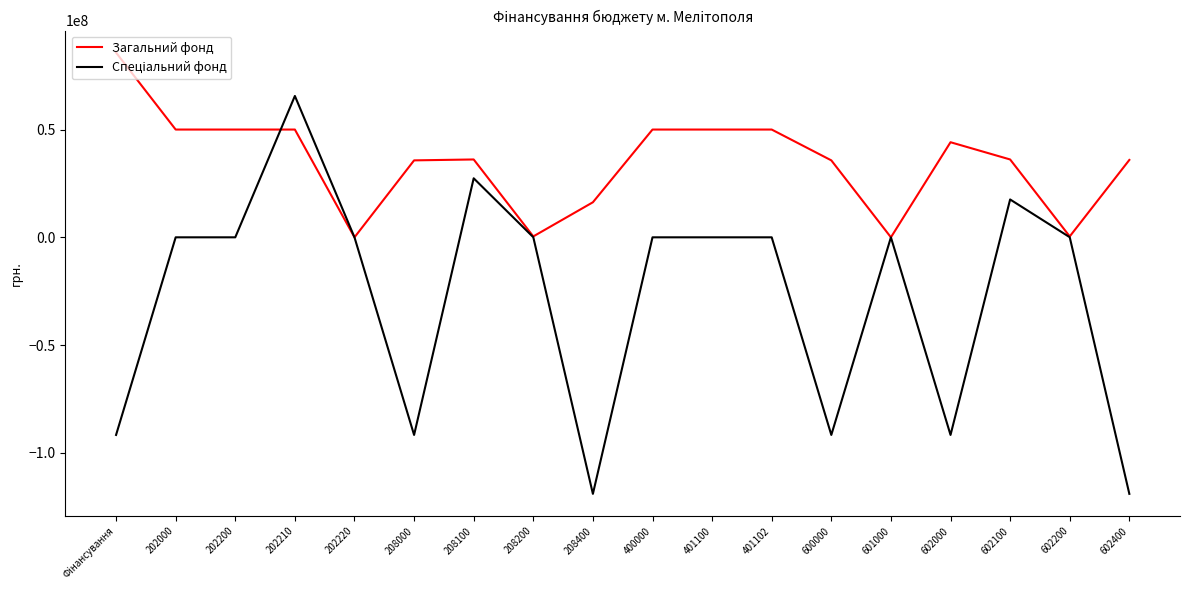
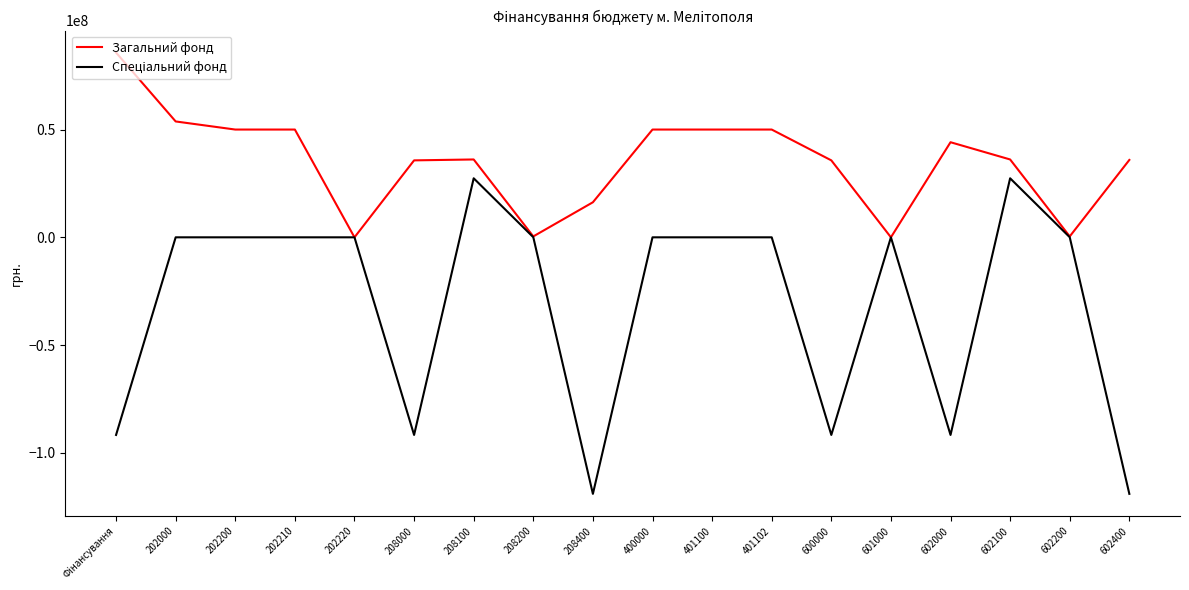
Загальний фонд, 202000: 50000000 -> 54000000
Спеціальний фонд, 202210: 66000000 -> 0
Спеціальний фонд, 602100: 18000000 -> 27000000
